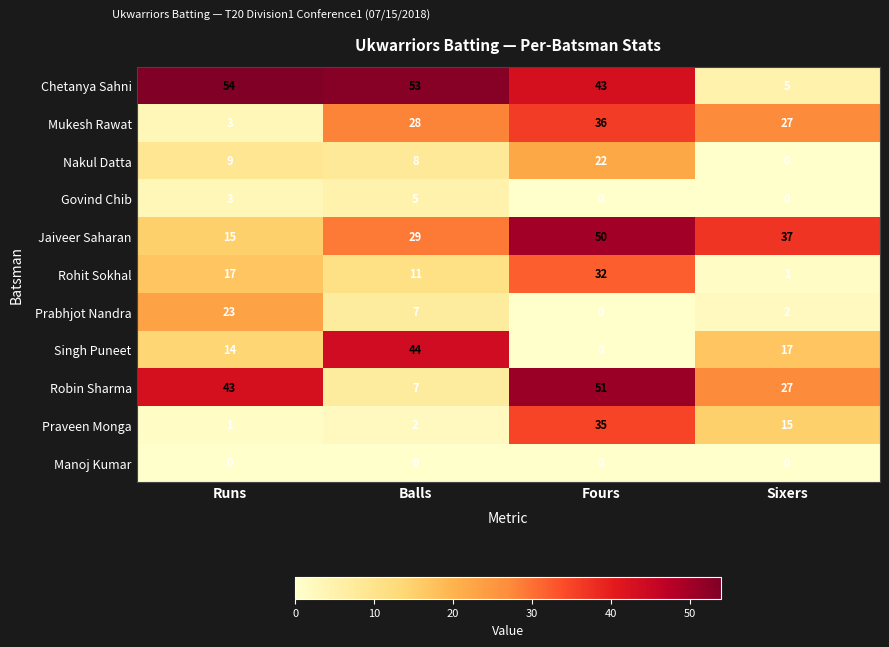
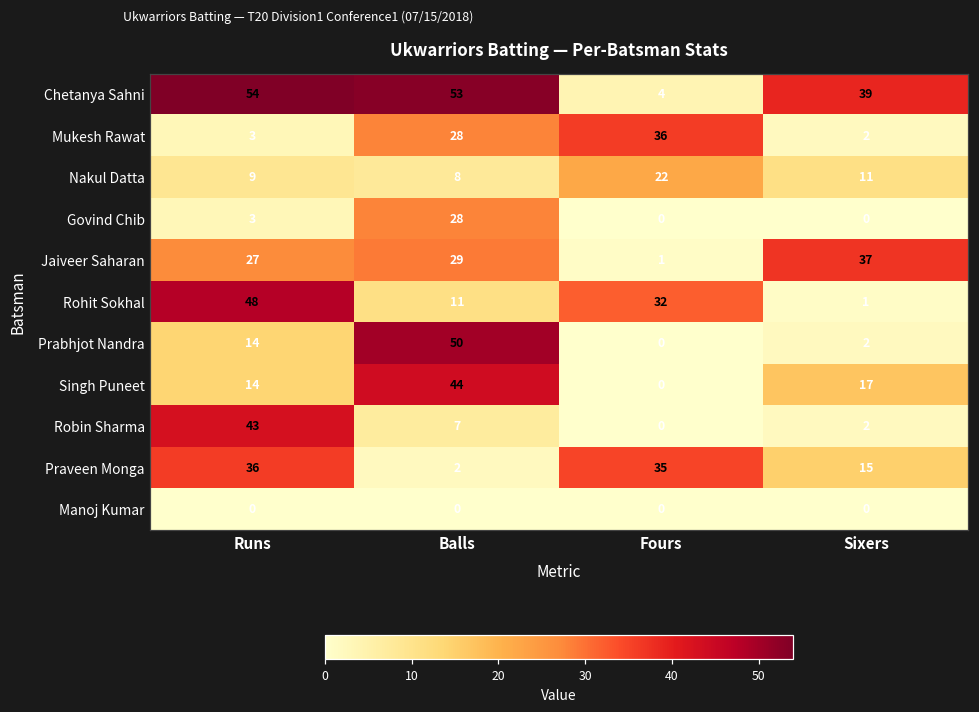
Chetanya Sahni, Fours: 43 -> 4
Chetanya Sahni, Sixers: 5 -> 39
Mukesh Rawat, Sixers: 27 -> 2
Nakul Datta, Sixers: 0 -> 11
Govind Chib, Balls: 5 -> 28
Jaiveer Saharan, Runs: 15 -> 27
Jaiveer Saharan, Fours: 50 -> 1
Rohit Sokhal, Runs: 17 -> 48
Prabhjot Nandra, Runs: 23 -> 14
Prabhjot Nandra, Balls: 7 -> 50
Robin Sharma, Fours: 51 -> 0
Robin Sharma, Sixers: 27 -> 2
Praveen Monga, Runs: 1 -> 36
